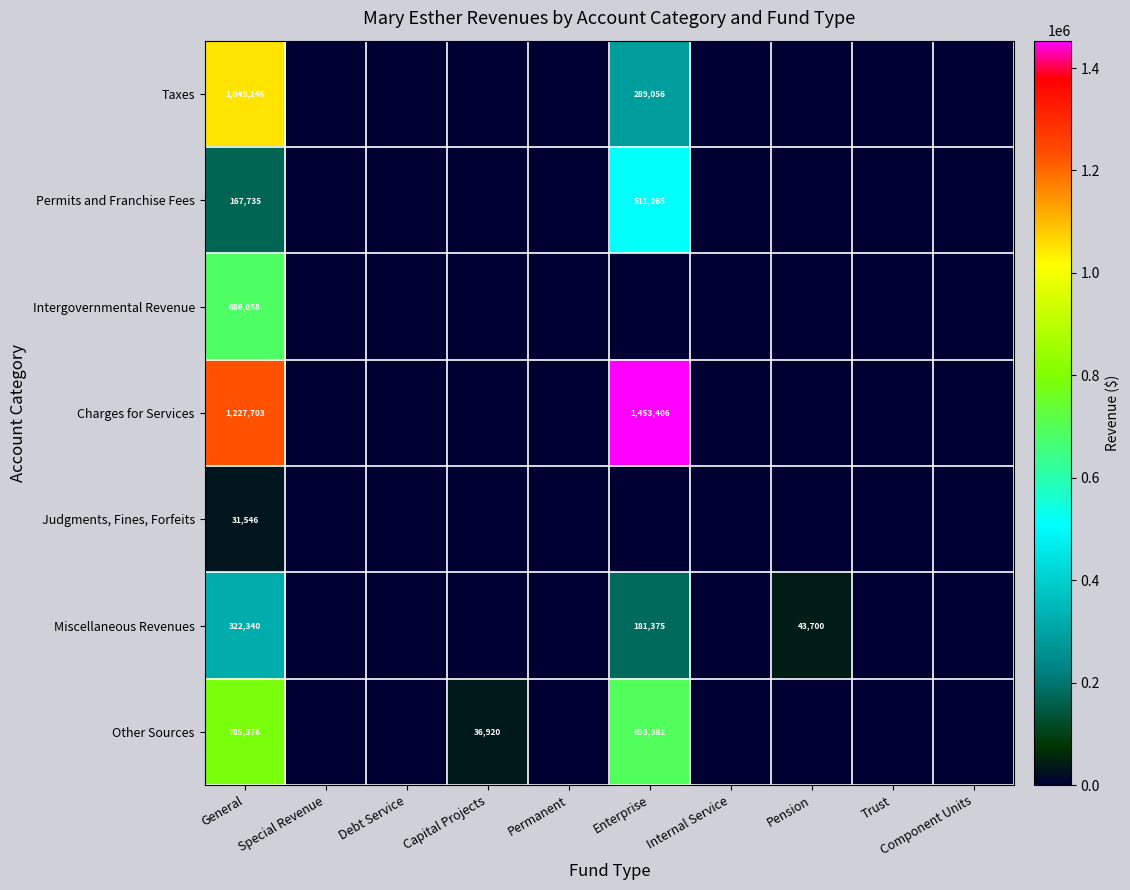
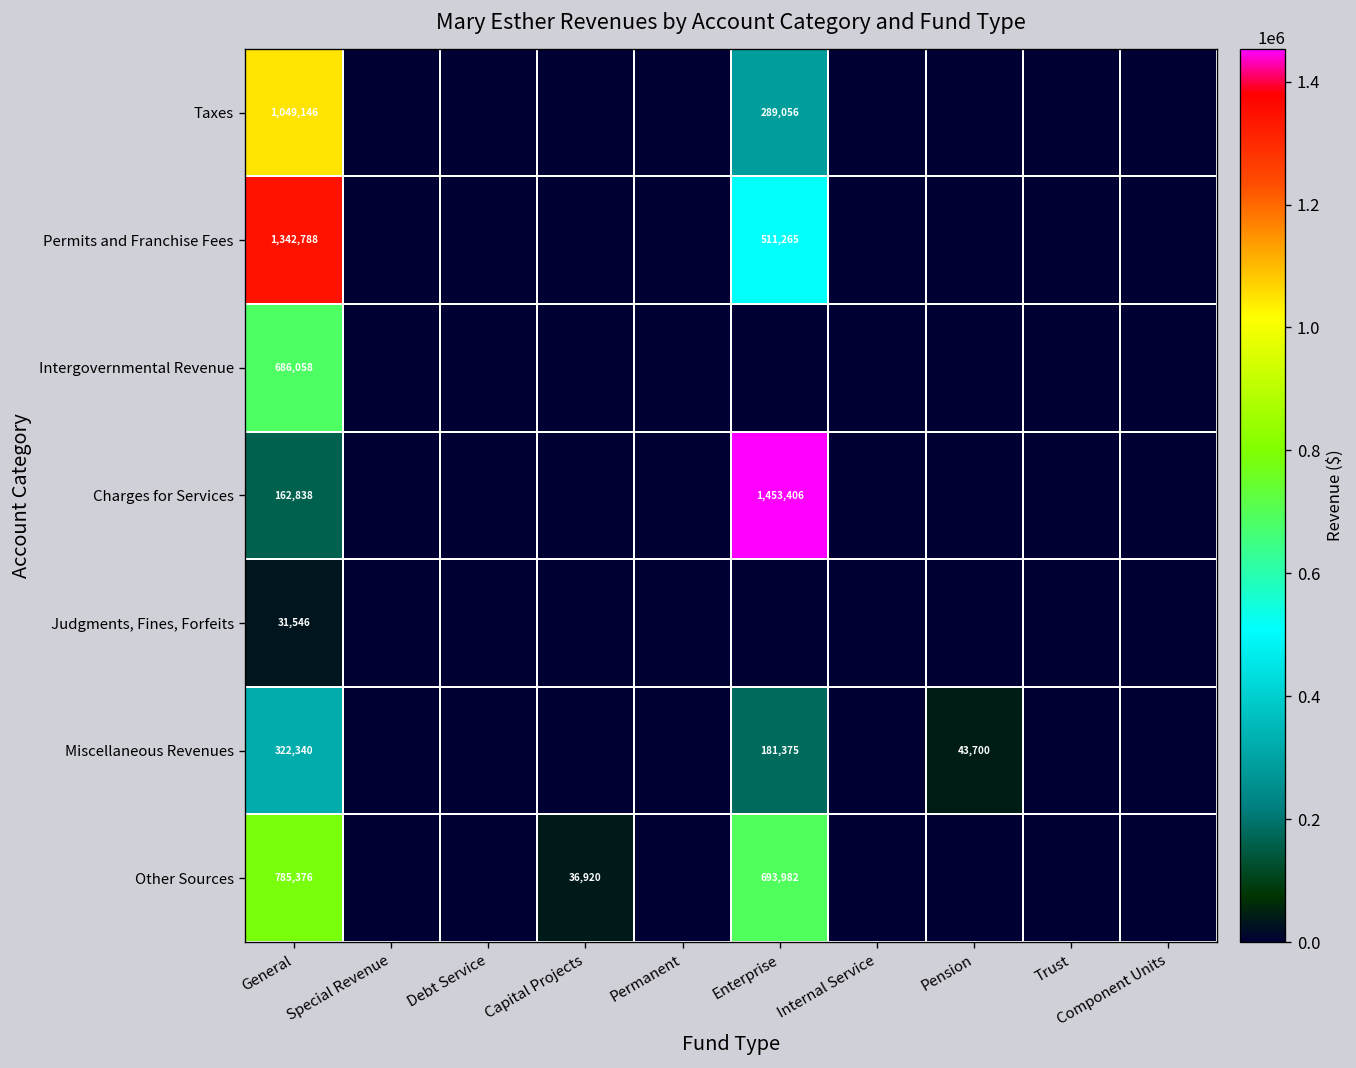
Permits and Franchise Fees, General: 167,735 -> 1,342,788
Charges for Services, General: 1,227,703 -> 162,838
